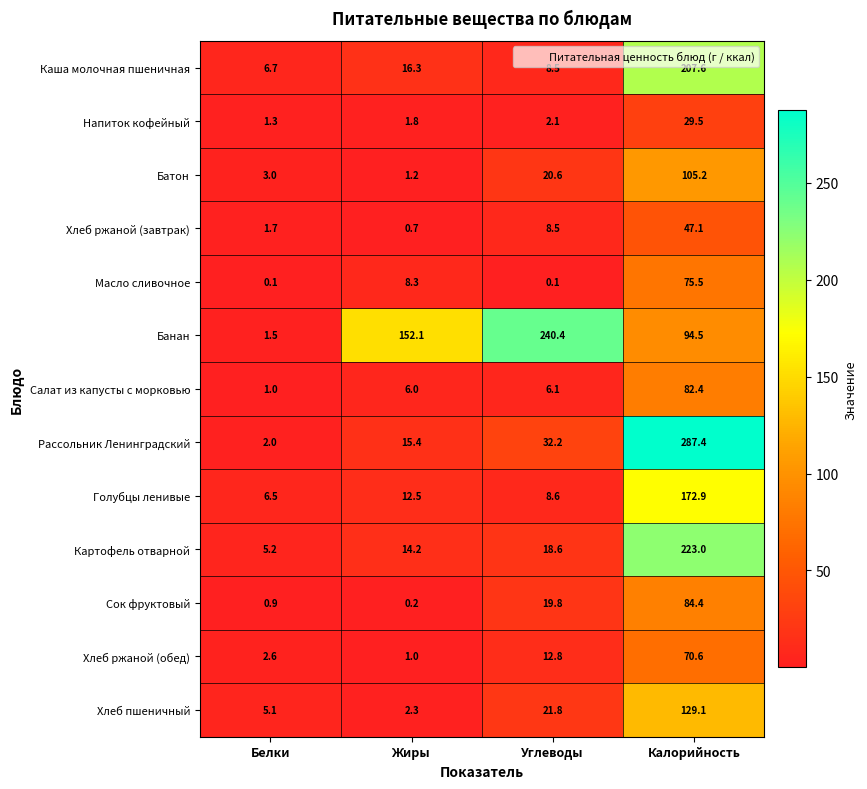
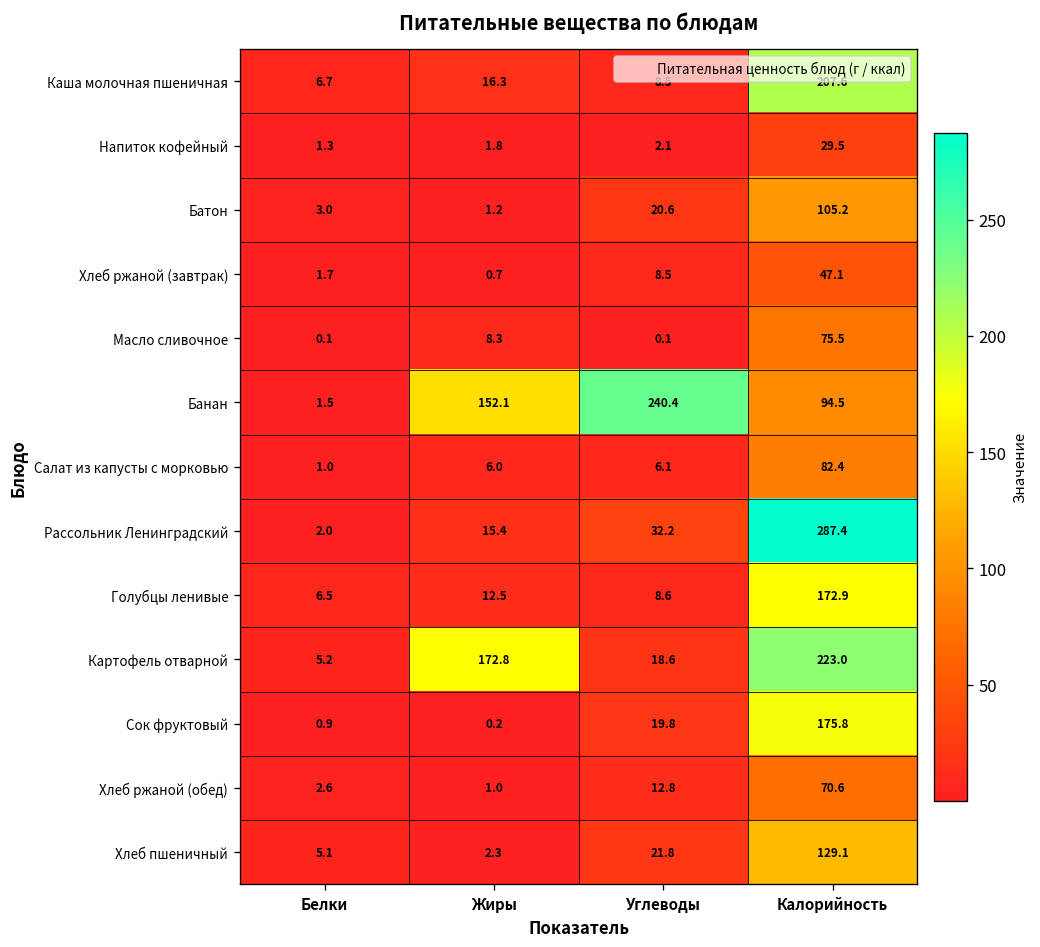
Картофель отварной, Жиры: 14.2 -> 172.8
Сок фруктовый, Калорийность: 84.4 -> 175.8
